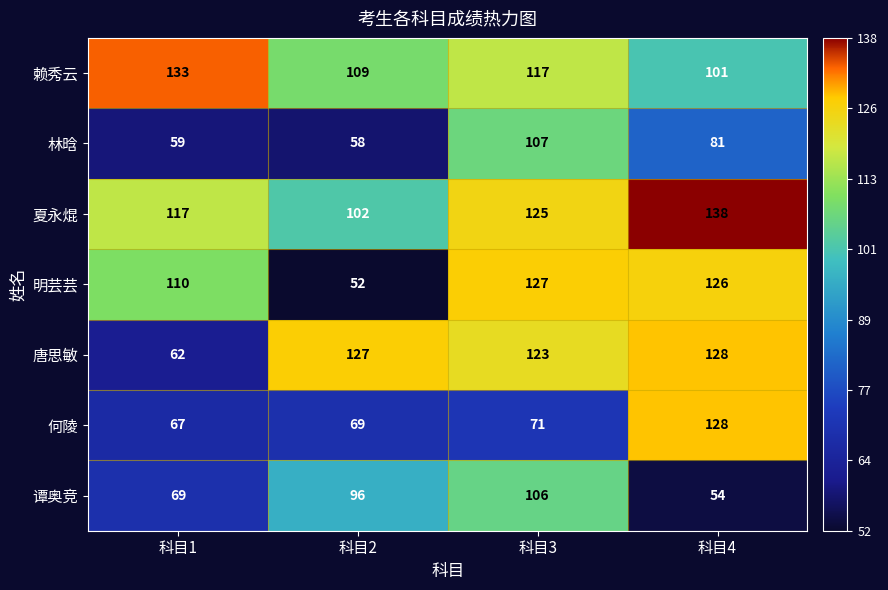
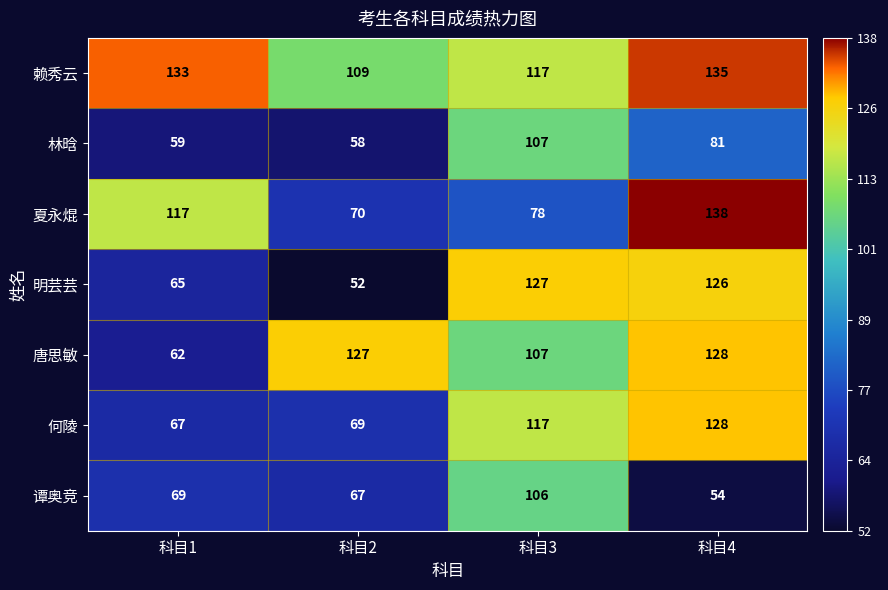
赖秀云, 科目4: 101 -> 135
夏永焜, 科目2: 102 -> 70
夏永焜, 科目3: 125 -> 78
明芸芸, 科目1: 110 -> 65
唐思敏, 科目3: 123 -> 107
何陵, 科目3: 71 -> 117
谭奥竞, 科目2: 96 -> 67
